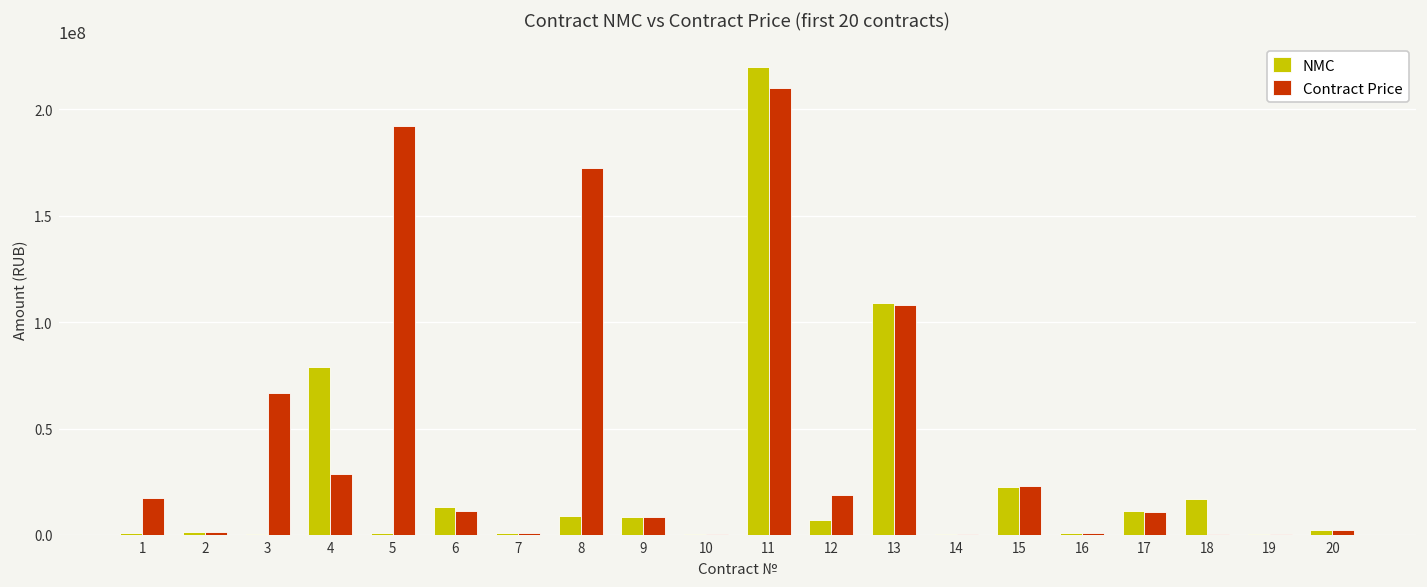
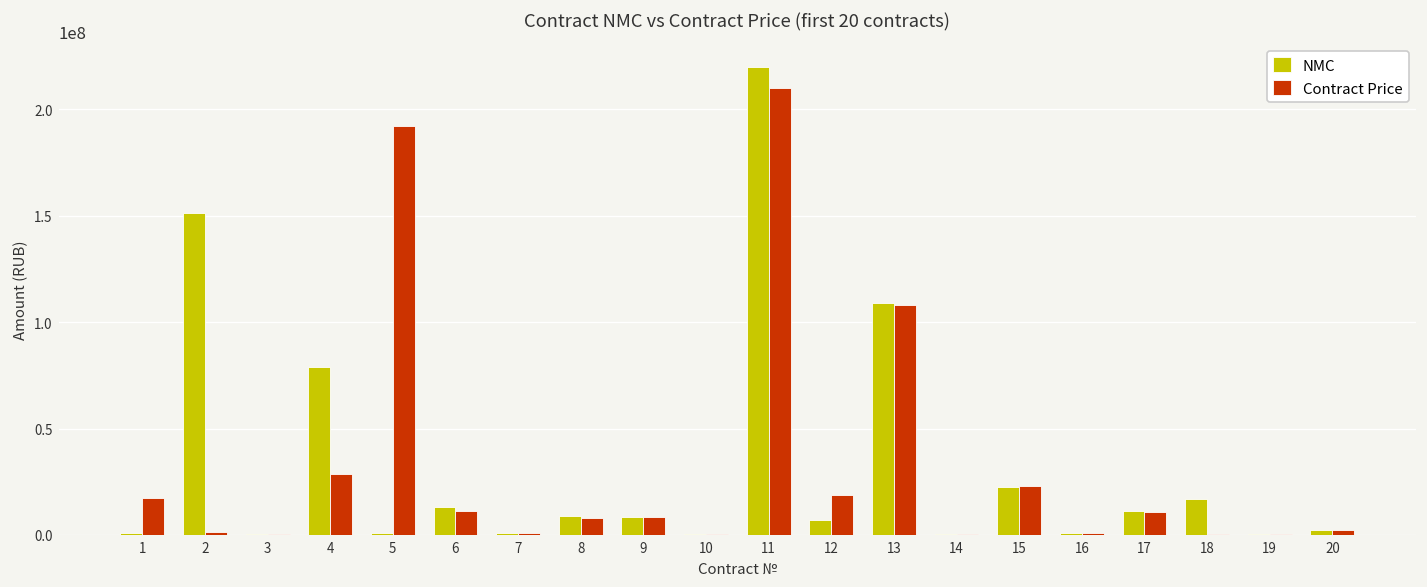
NMC, 2: 1000000 -> 151000000
Contract Price, 3: 67000000 -> 0
Contract Price, 8: 172000000 -> 8000000
